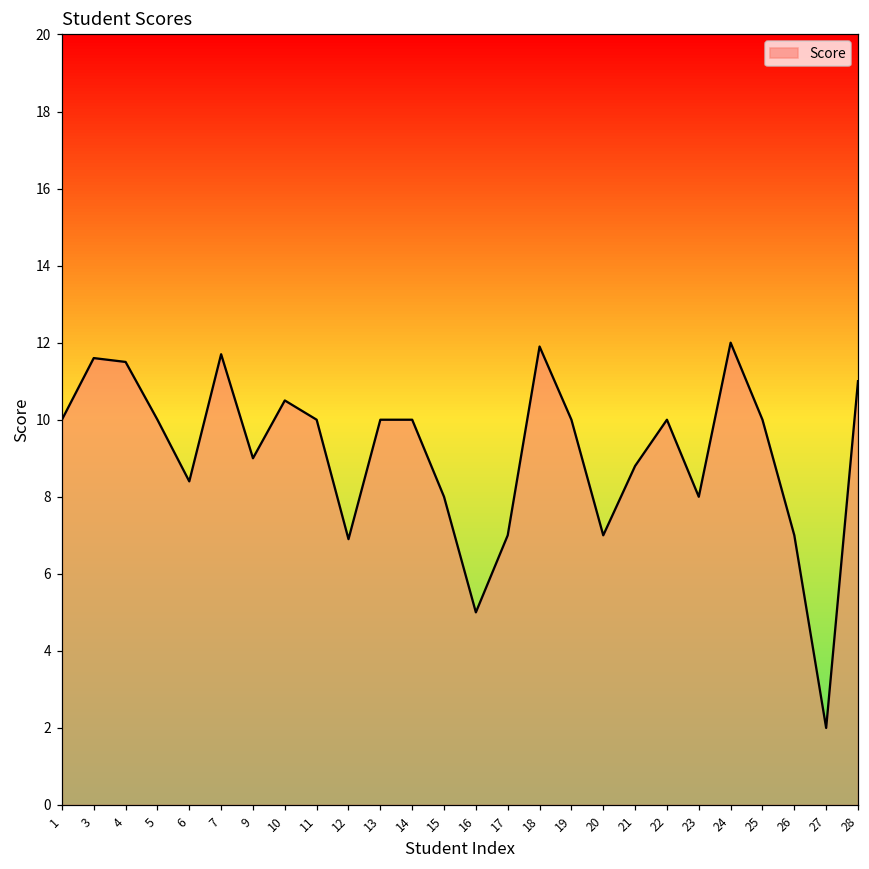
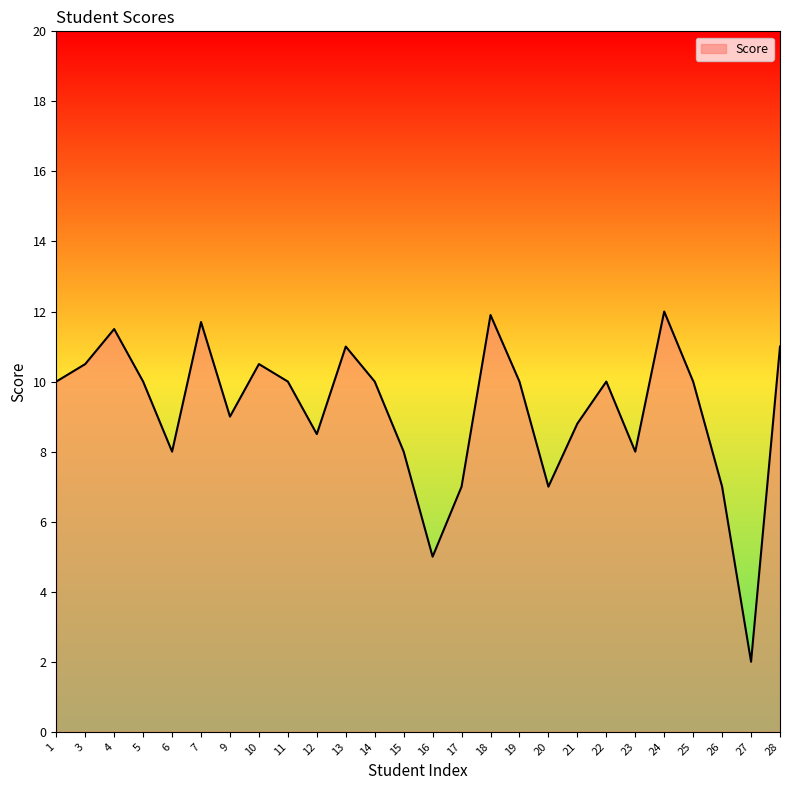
3: 11.6 -> 10.5
6: 8.4 -> 8.0
12: 6.9 -> 8.5
13: 10 -> 11
